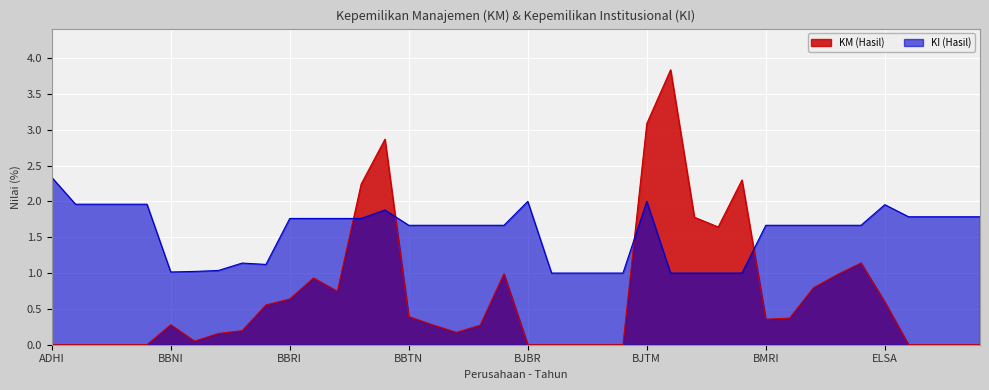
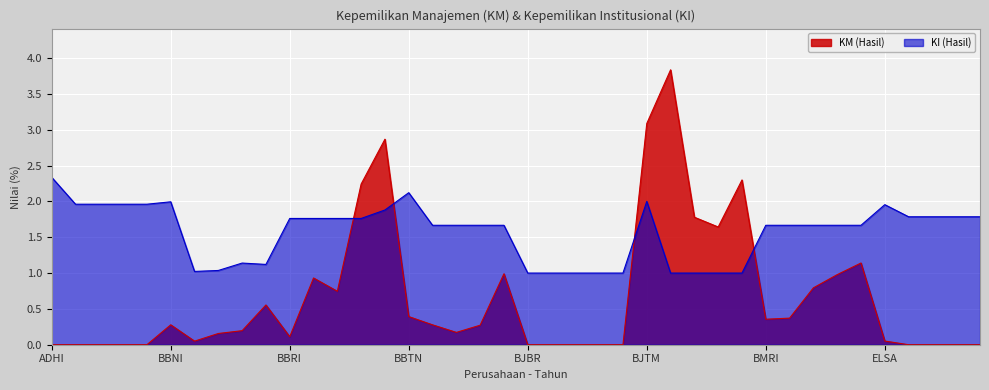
KI (Hasil), BBNI: 1.0 -> 2.0
KM (Hasil), BBRI: 0.6 -> 0.1
KI (Hasil), BBTN: 1.7 -> 2.1
KI (Hasil), BJBR: 2 -> 1
KM (Hasil), ELSA: 0.6 -> 0.1
